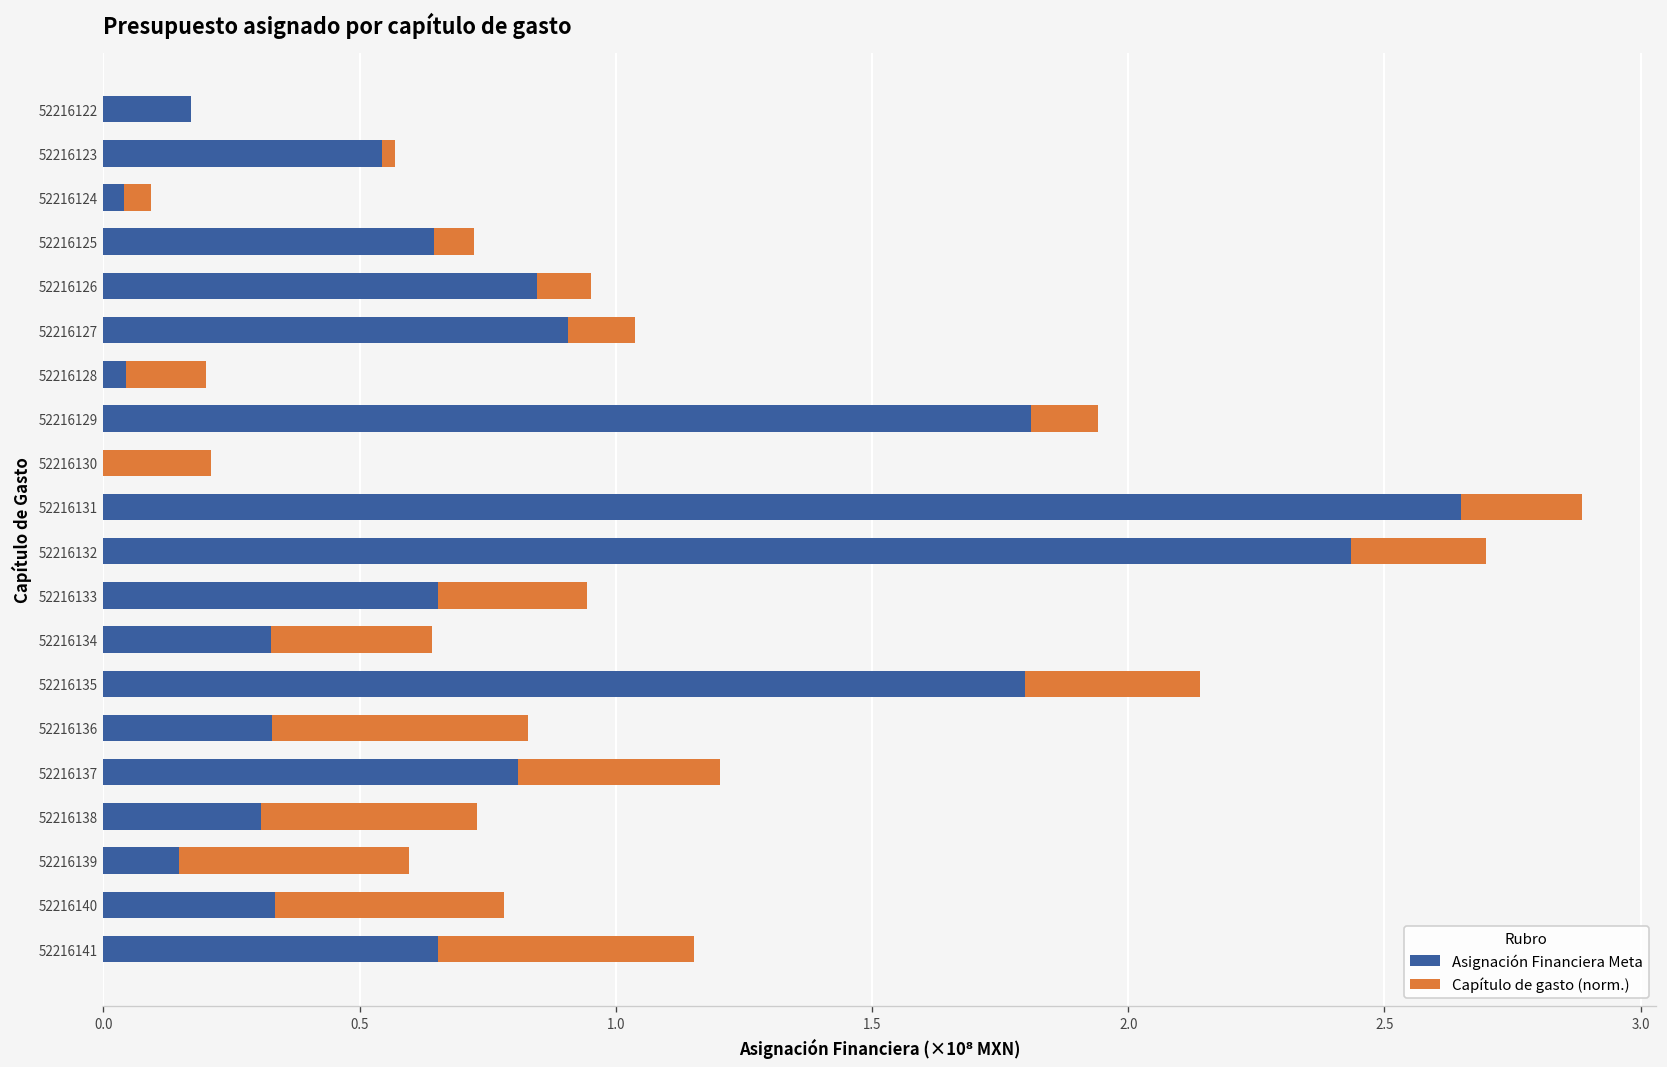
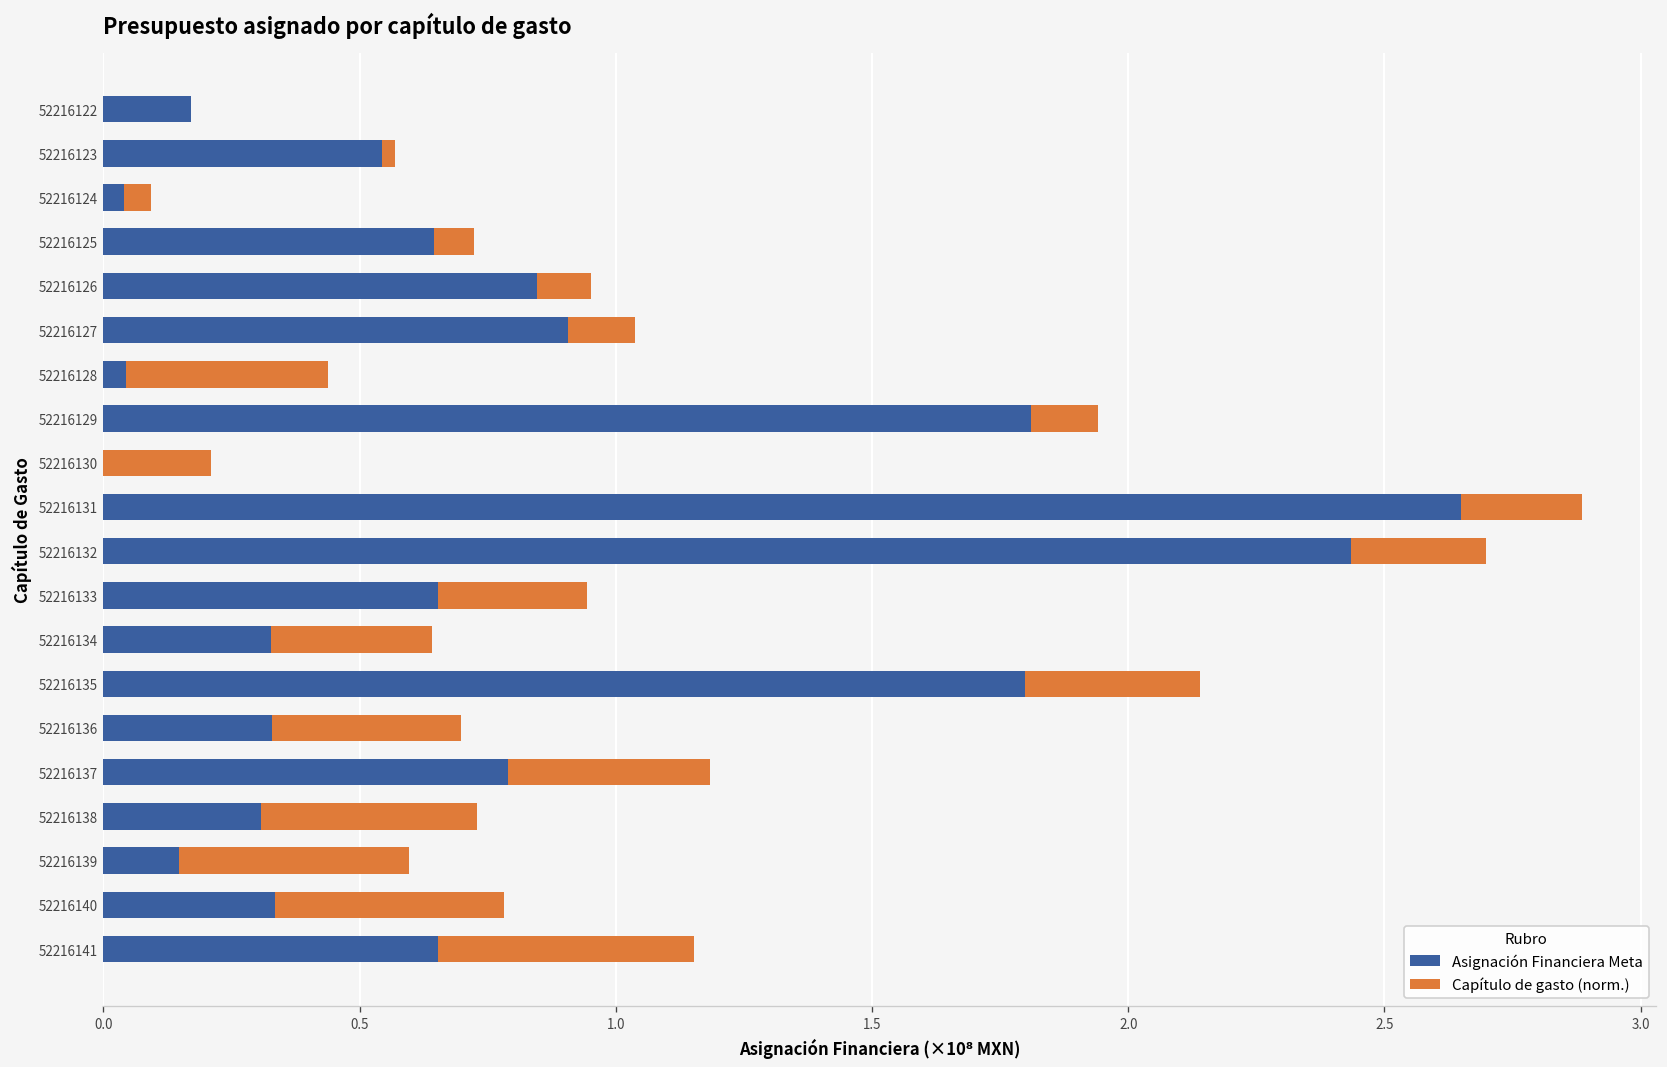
Capítulo de gasto (norm.), 52216128: 0.16 -> 0.39
Capítulo de gasto (norm.), 52216136: 0.50 -> 0.37
Asignación Financiera Meta, 52216137: 0.81 -> 0.79
